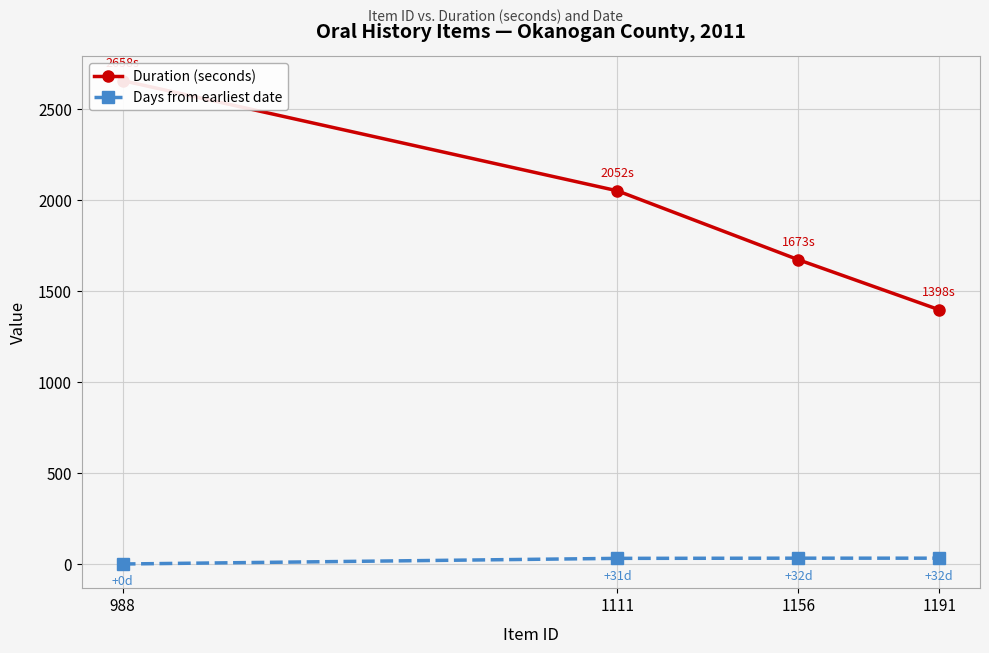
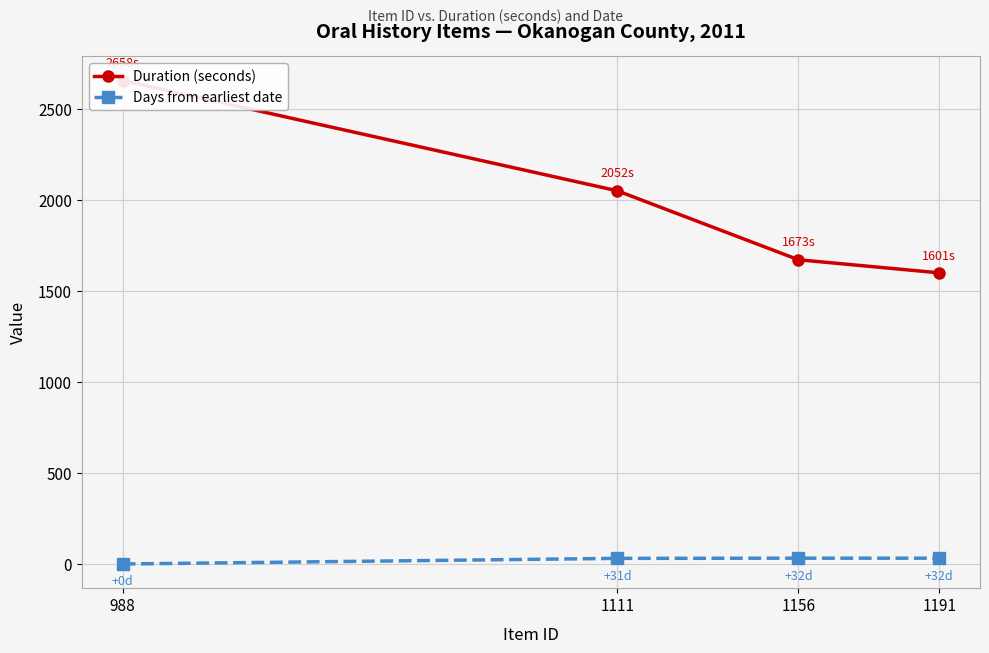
Duration (seconds), 1191: 1398s -> 1601s
